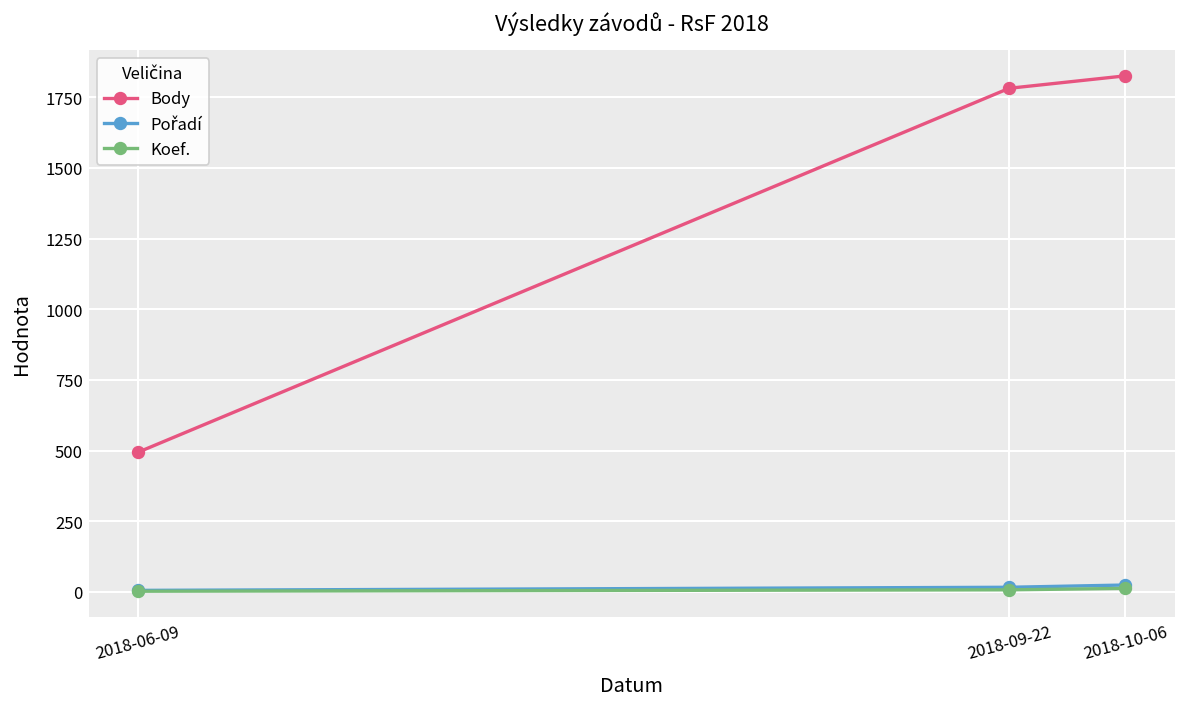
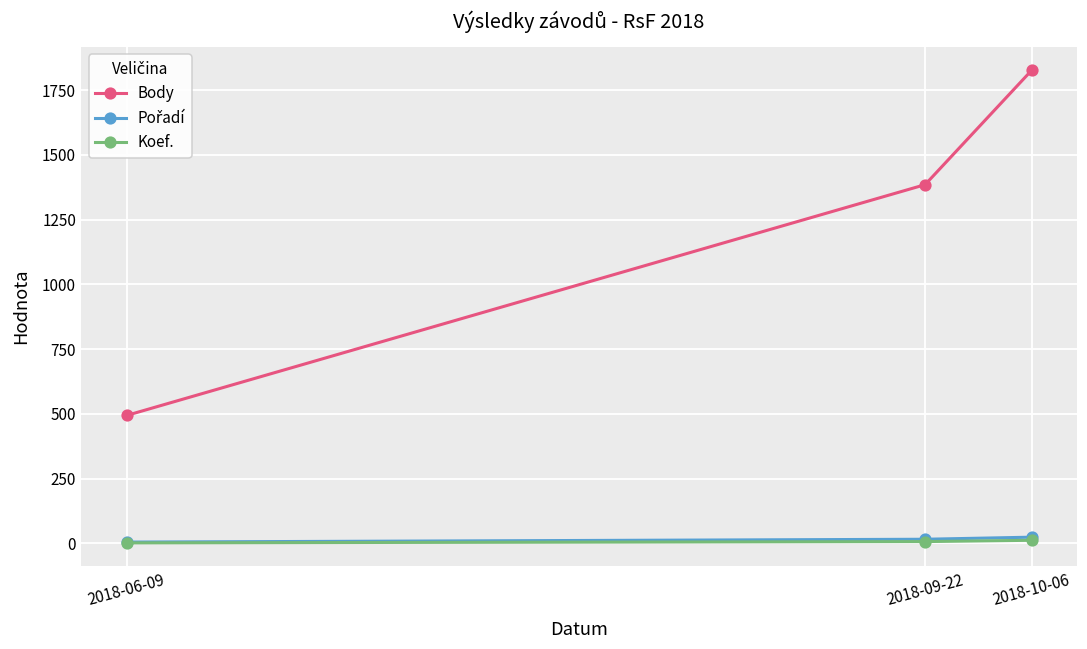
Body, 2018-09-22: 1780 -> 1390
